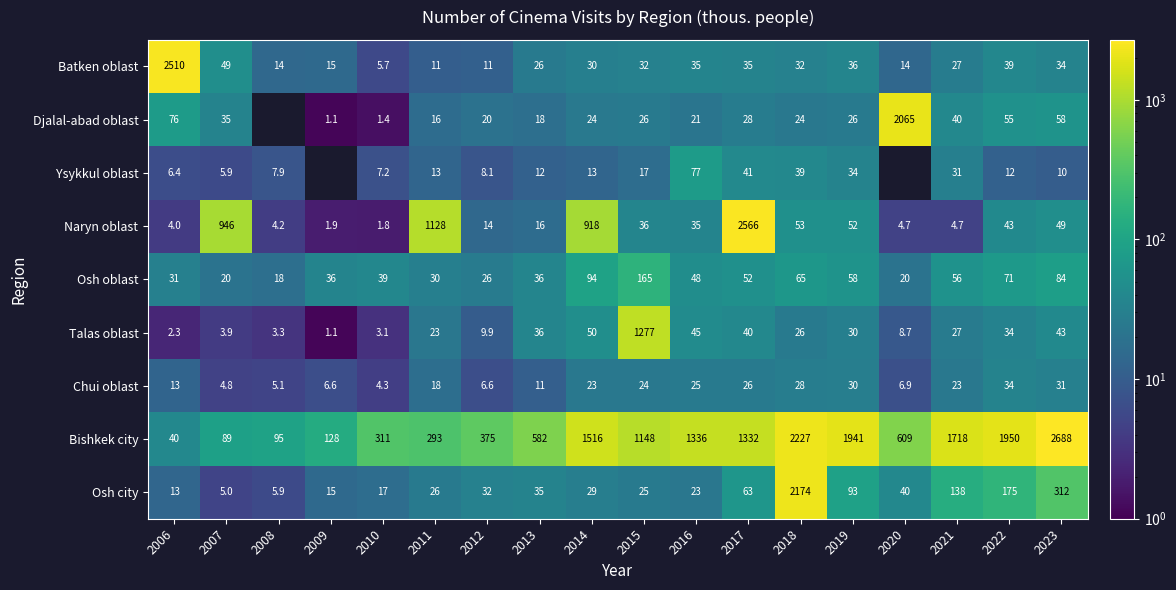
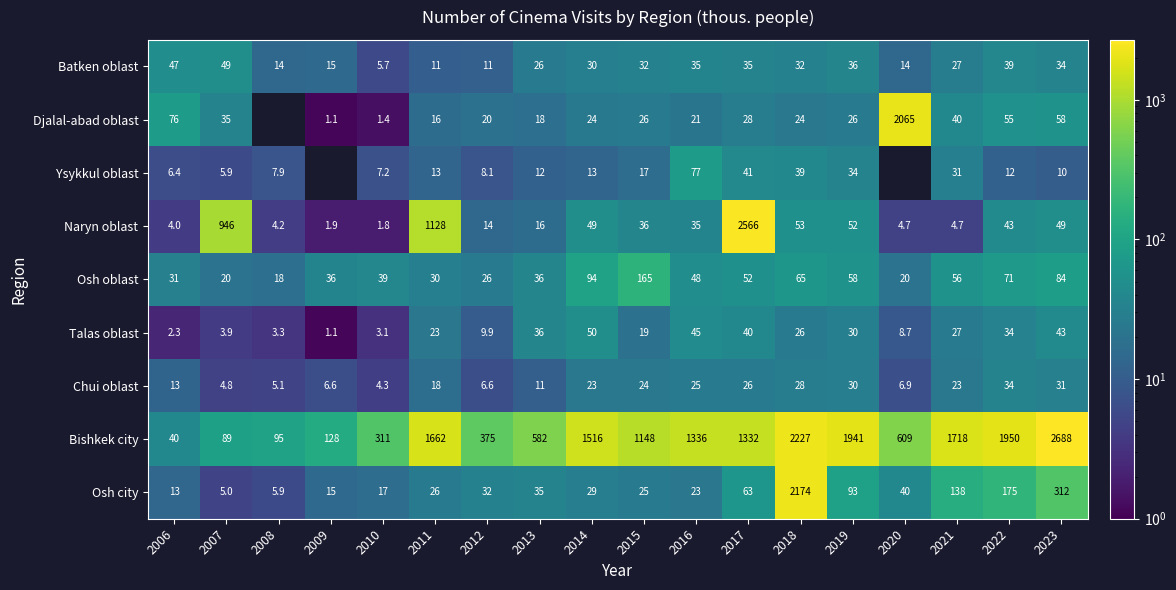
Batken oblast, 2006: 2510 -> 47
Naryn oblast, 2014: 918 -> 49
Talas oblast, 2015: 1277 -> 19
Bishkek city, 2011: 293 -> 1662
